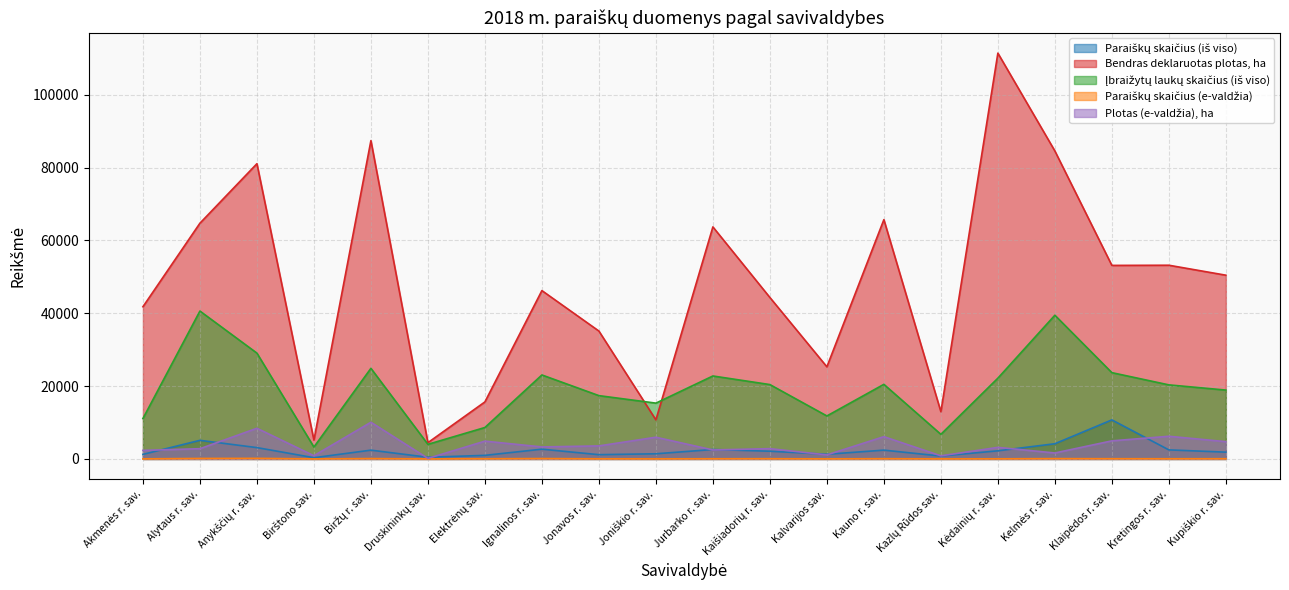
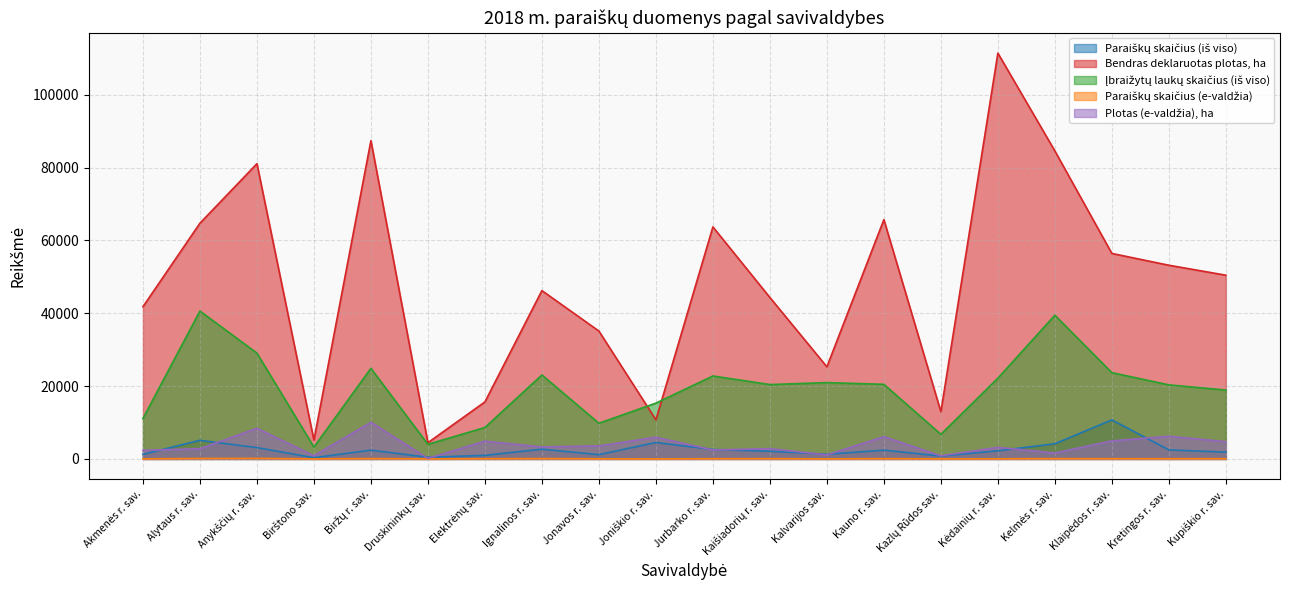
Įbraižytų laukų skaičius (iš viso), Jonavos r. sav.: 17000 -> 10000
Paraiškų skaičius (iš viso), Joniškio r. sav.: 1000 -> 5000
Įbraižytų laukų skaičius (iš viso), Kalvarijos sav.: 12000 -> 21000
Bendras deklaruotas plotas, ha, Klaipėdos r. sav.: 53000 -> 56000
